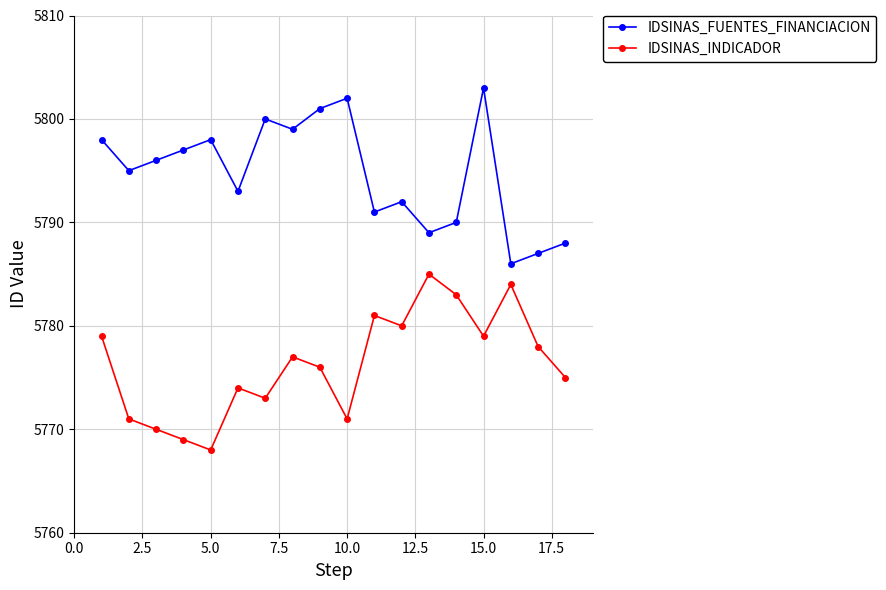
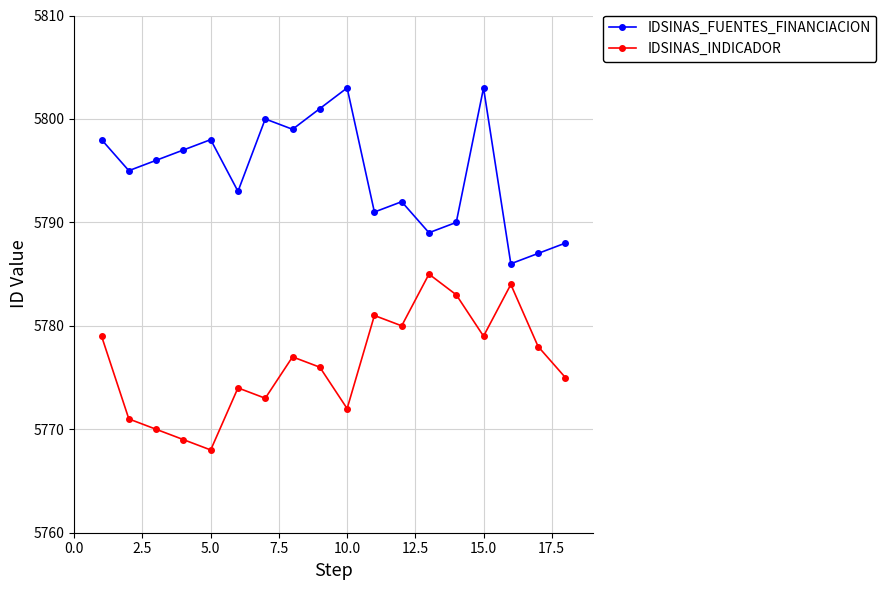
IDSINAS_FUENTES_FINANCIACION, 10.0: 5802 -> 5803
IDSINAS_INDICADOR, 10.0: 5771 -> 5772
